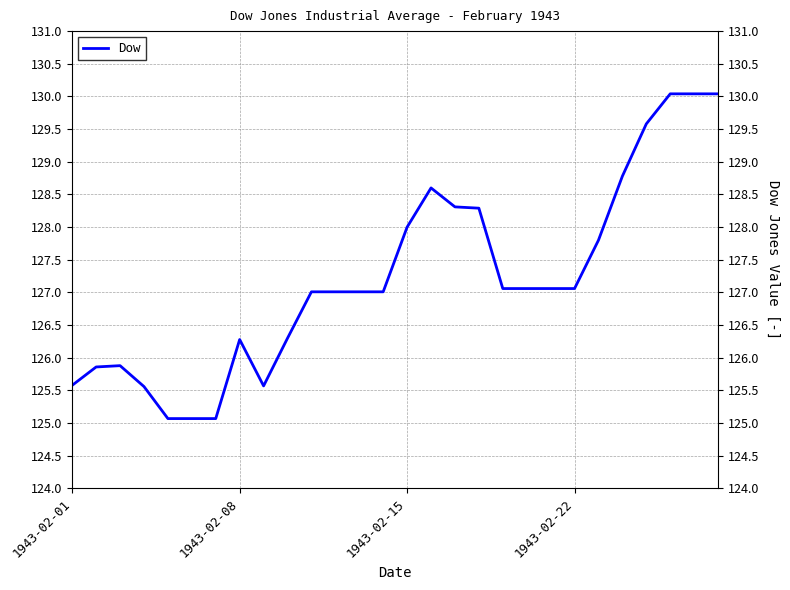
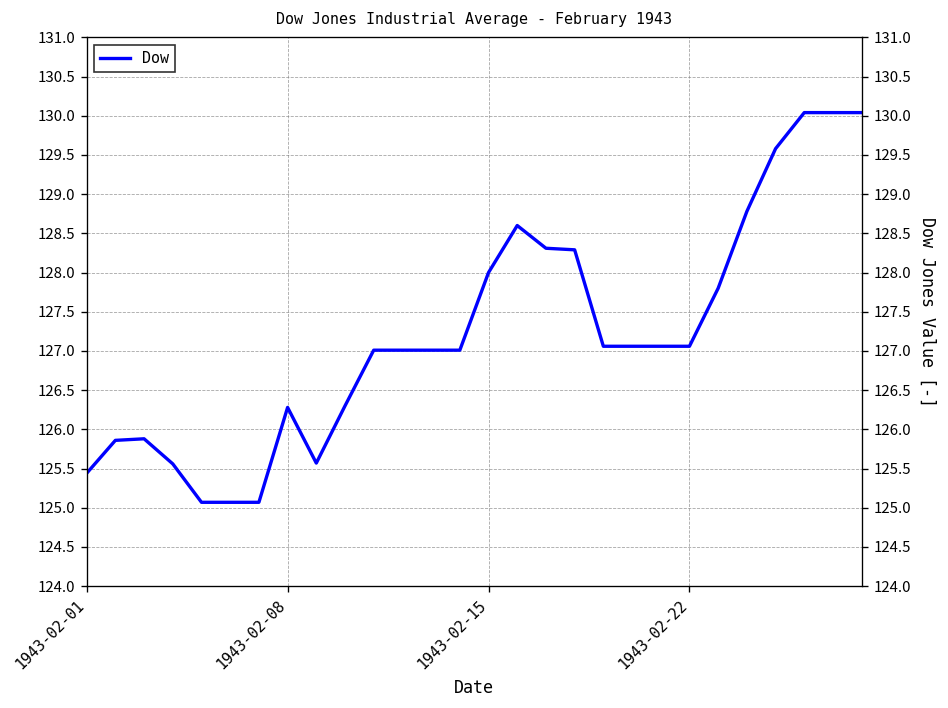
1943-02-01: 125.6 -> 125.4
